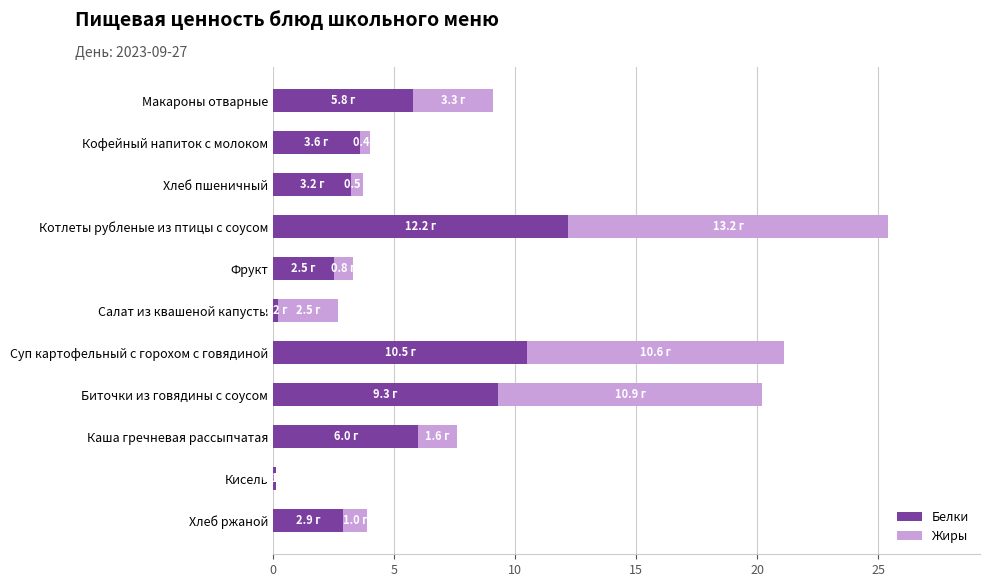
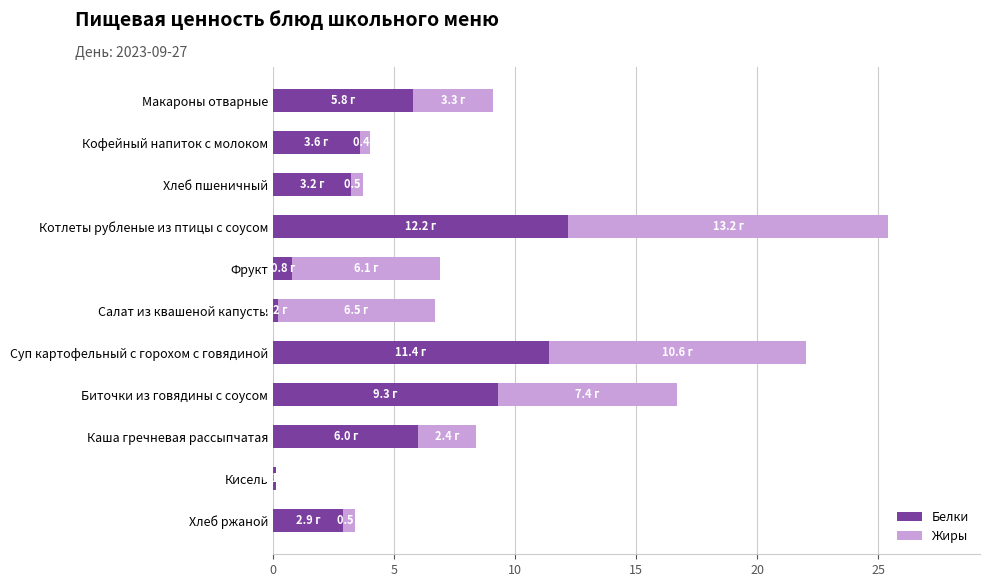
Белки, Фрукт: 2.5 -> 0.8
Жиры, Фрукт: 0.8 -> 6.1
Жиры, Салат из квашеной капусты: 2.5 -> 6.5
Белки, Суп картофельный с горохом с говядиной: 10.5 -> 11.4
Жиры, Биточки из говядины с соусом: 10.9 -> 7.4
Жиры, Каша гречневая рассыпчатая: 1.6 -> 2.4
Жиры, Хлеб ржаной: 1.0 -> 0.5
